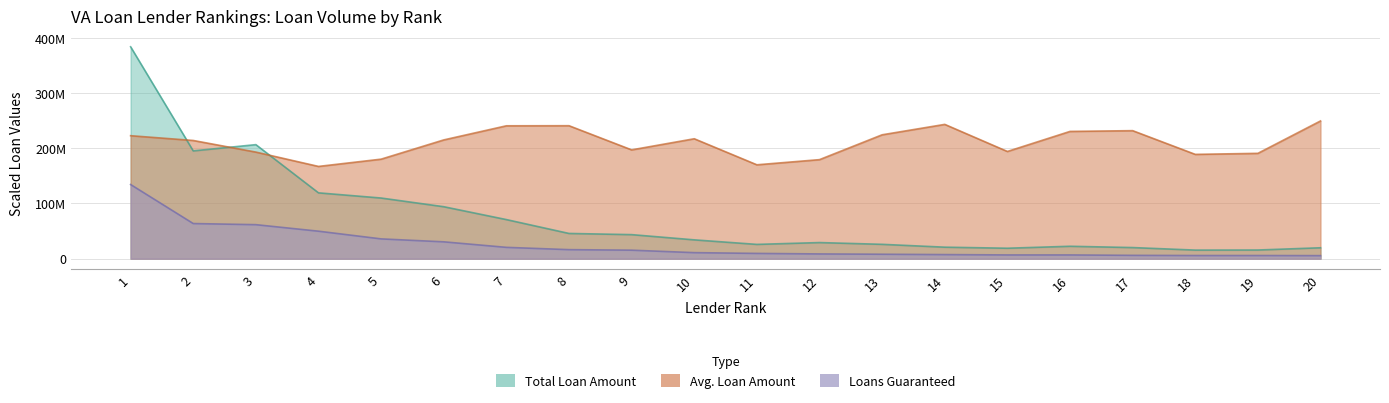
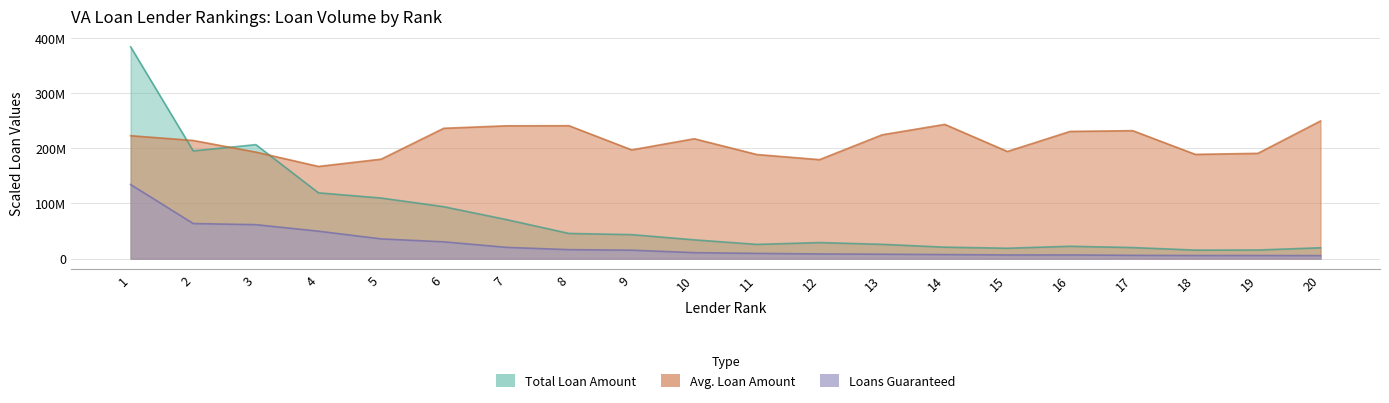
Avg. Loan Amount, 6: 220000000 -> 240000000
Avg. Loan Amount, 11: 170000000 -> 190000000
